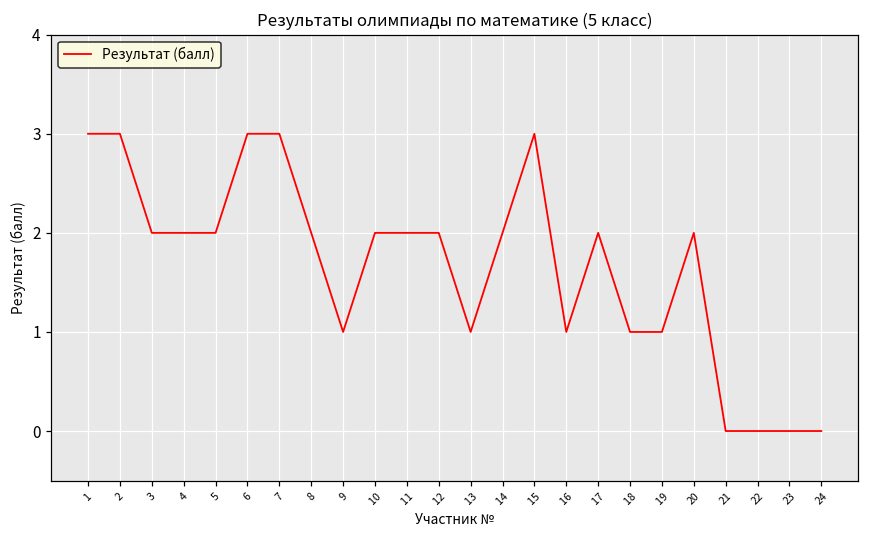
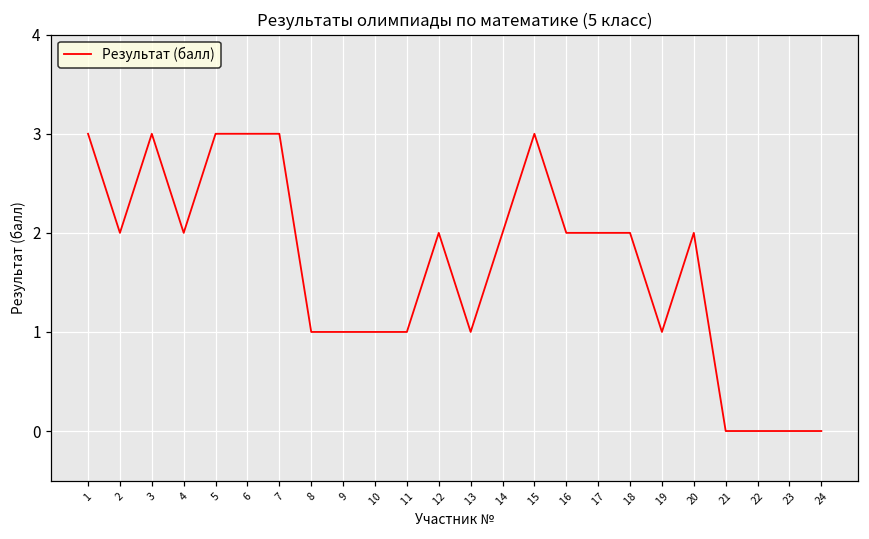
2: 3 -> 2
3: 2 -> 3
5: 2 -> 3
8: 2 -> 1
10: 2 -> 1
11: 2 -> 1
16: 1 -> 2
18: 1 -> 2
